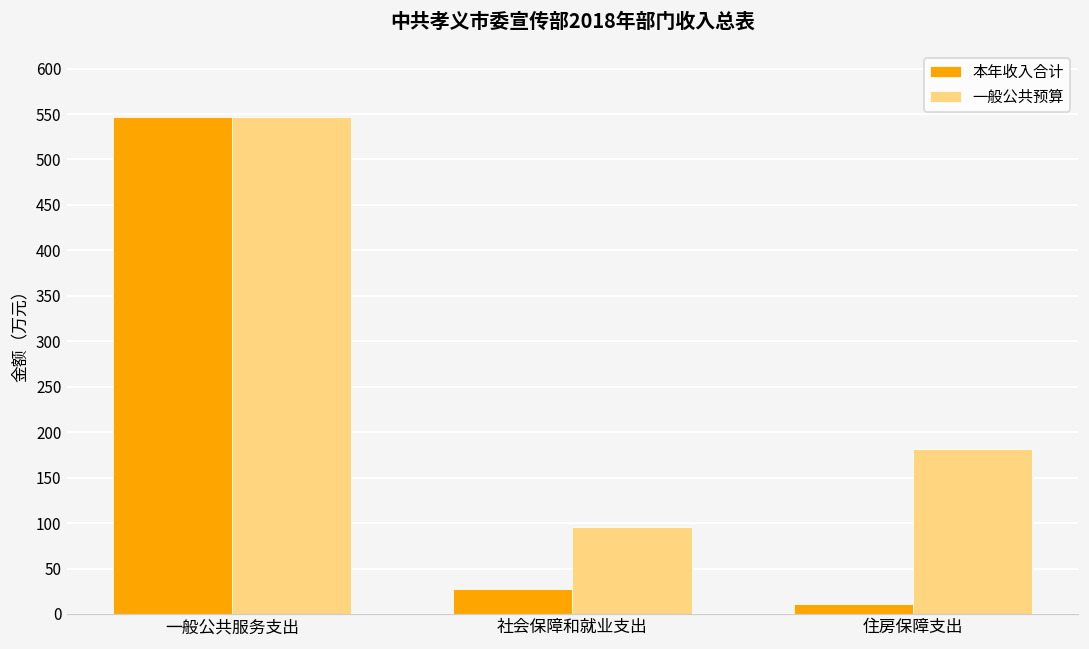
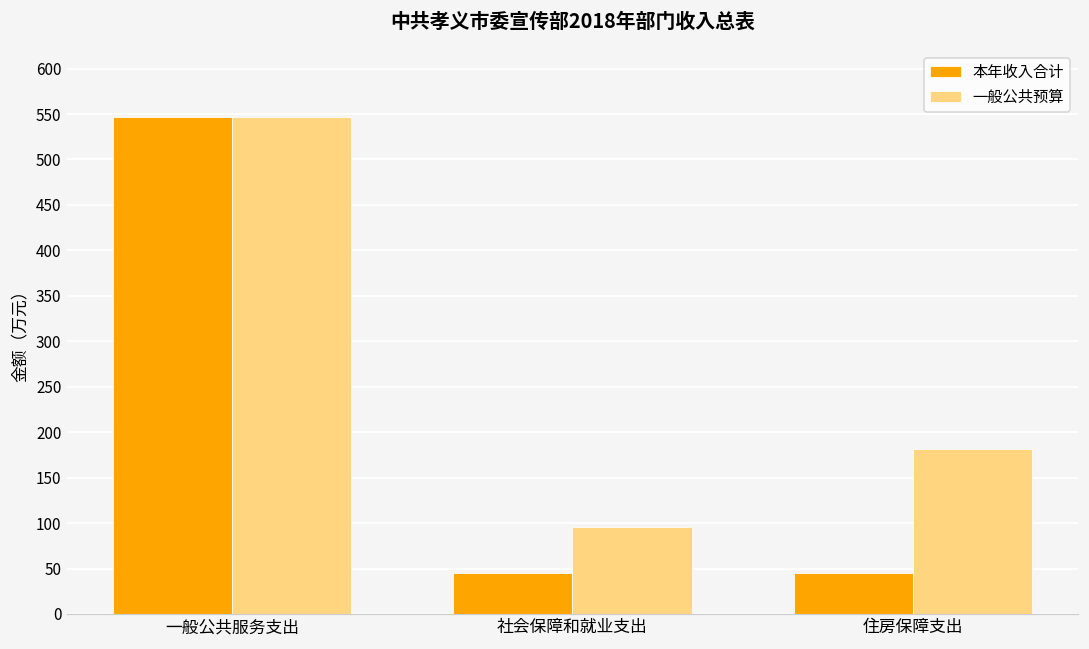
本年收入合计, 社会保障和就业支出: 30 -> 50
本年收入合计, 住房保障支出: 10 -> 40
